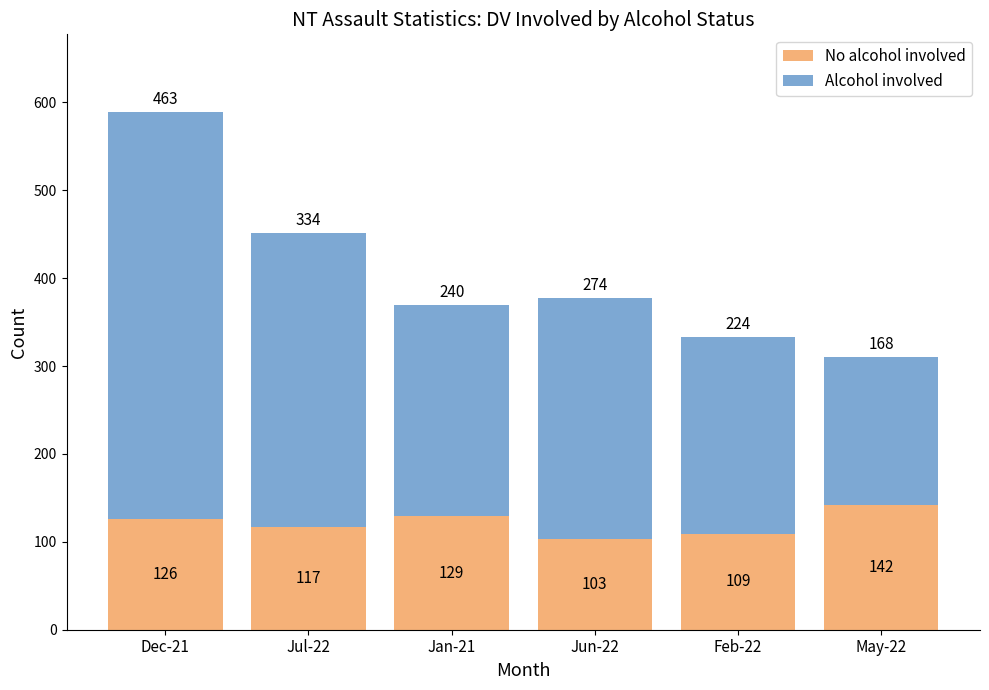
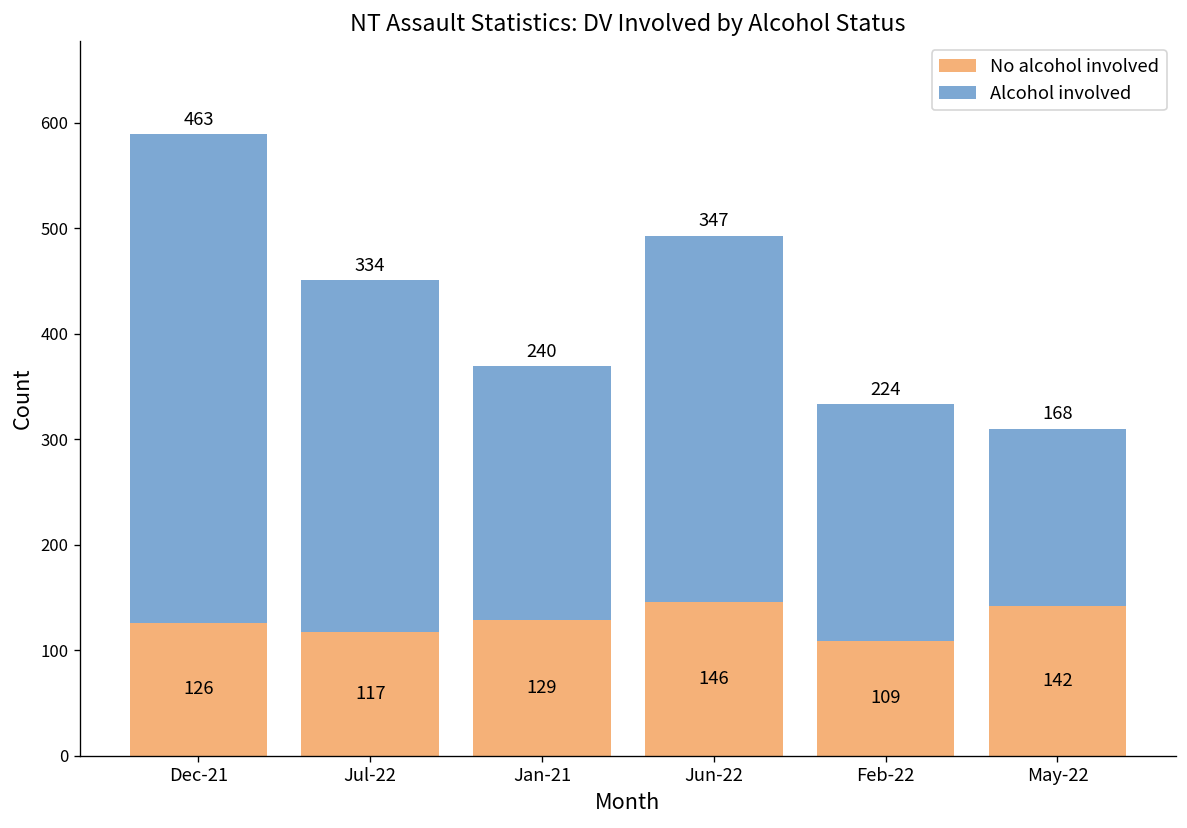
No alcohol involved, Jun-22: 103 -> 146
Alcohol involved, Jun-22: 274 -> 347
